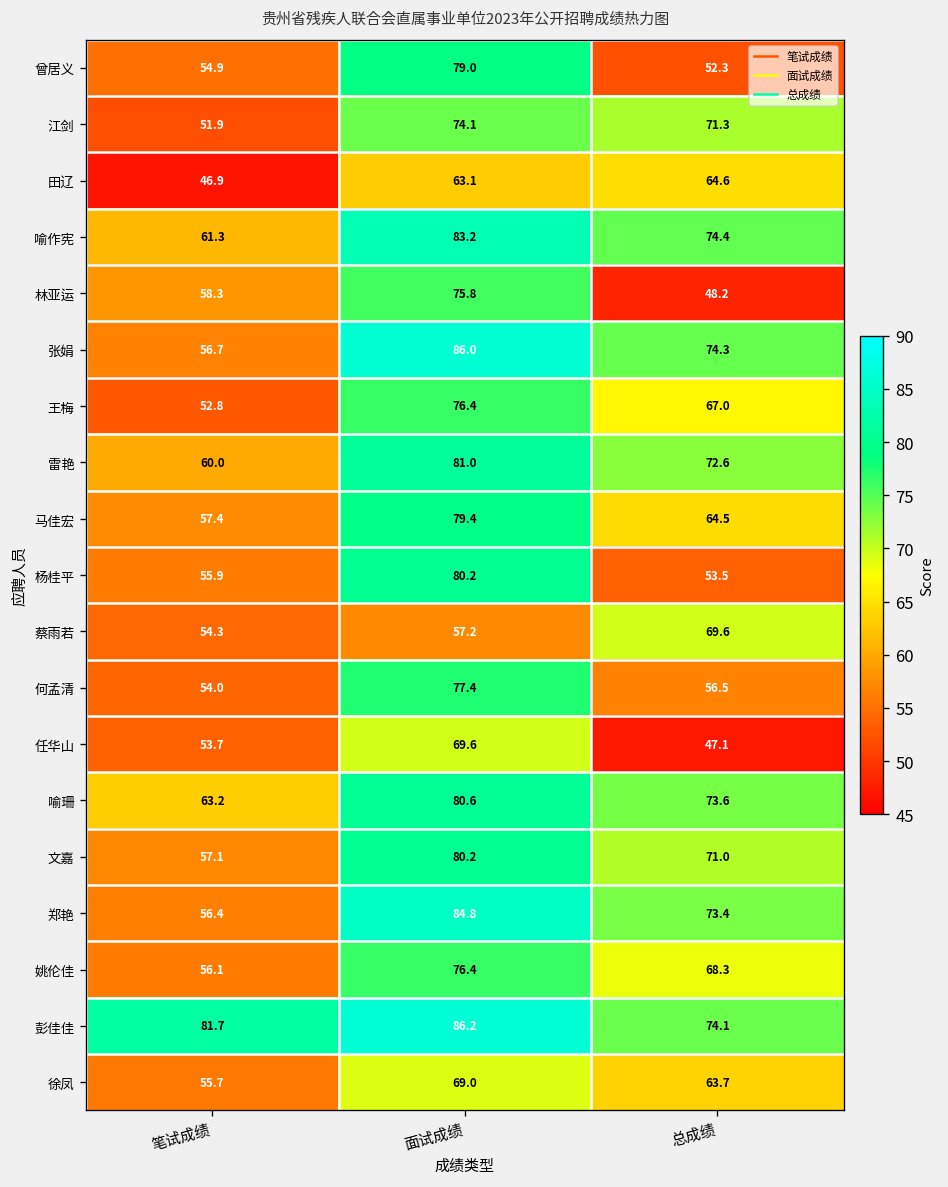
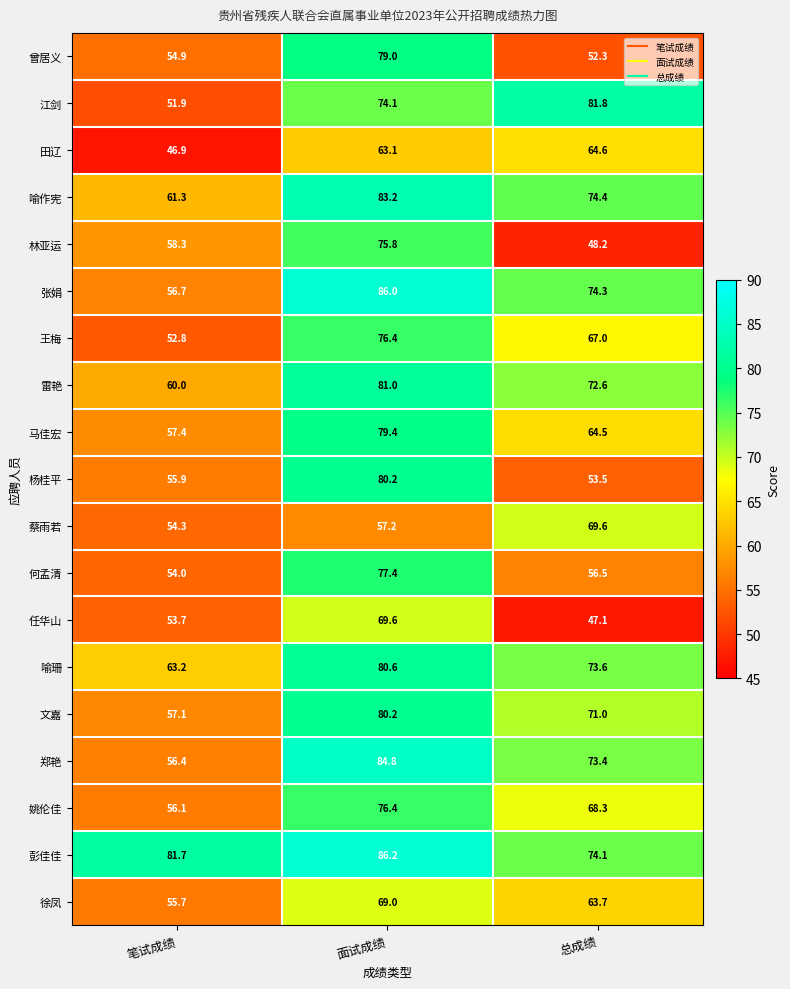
江剑, 总成绩: 71.3 -> 81.8
